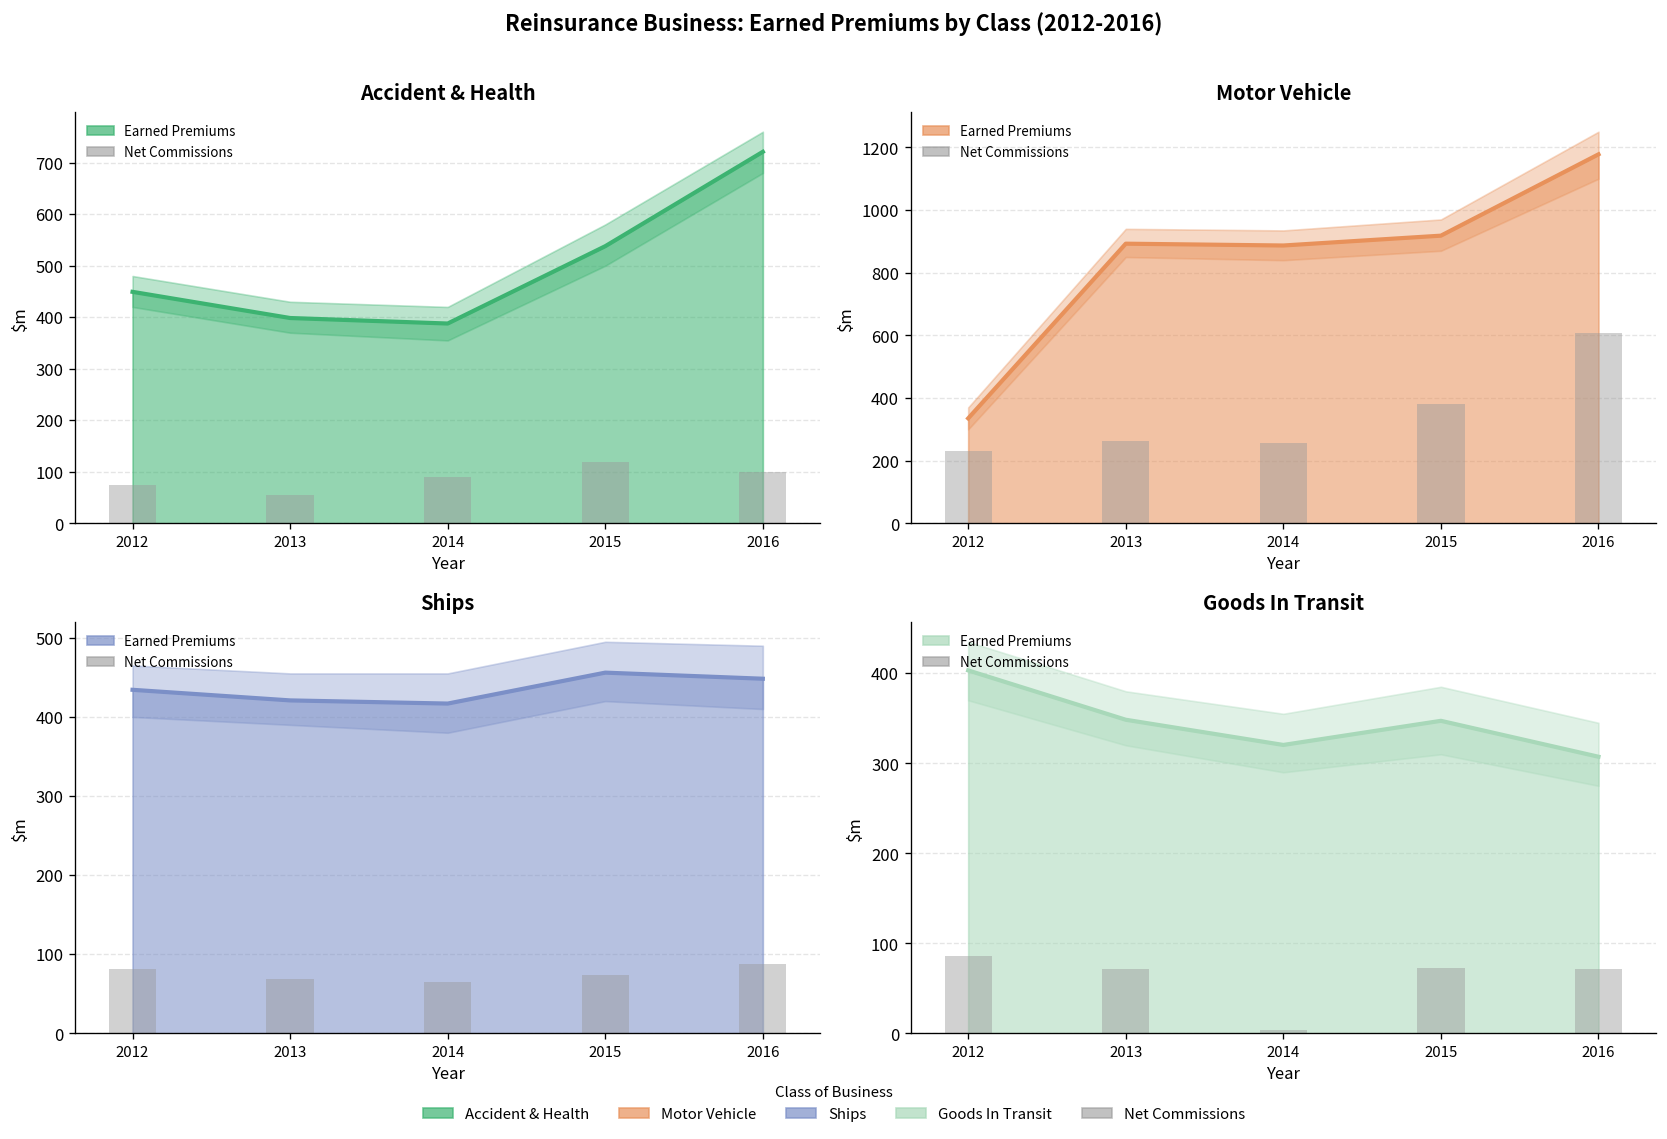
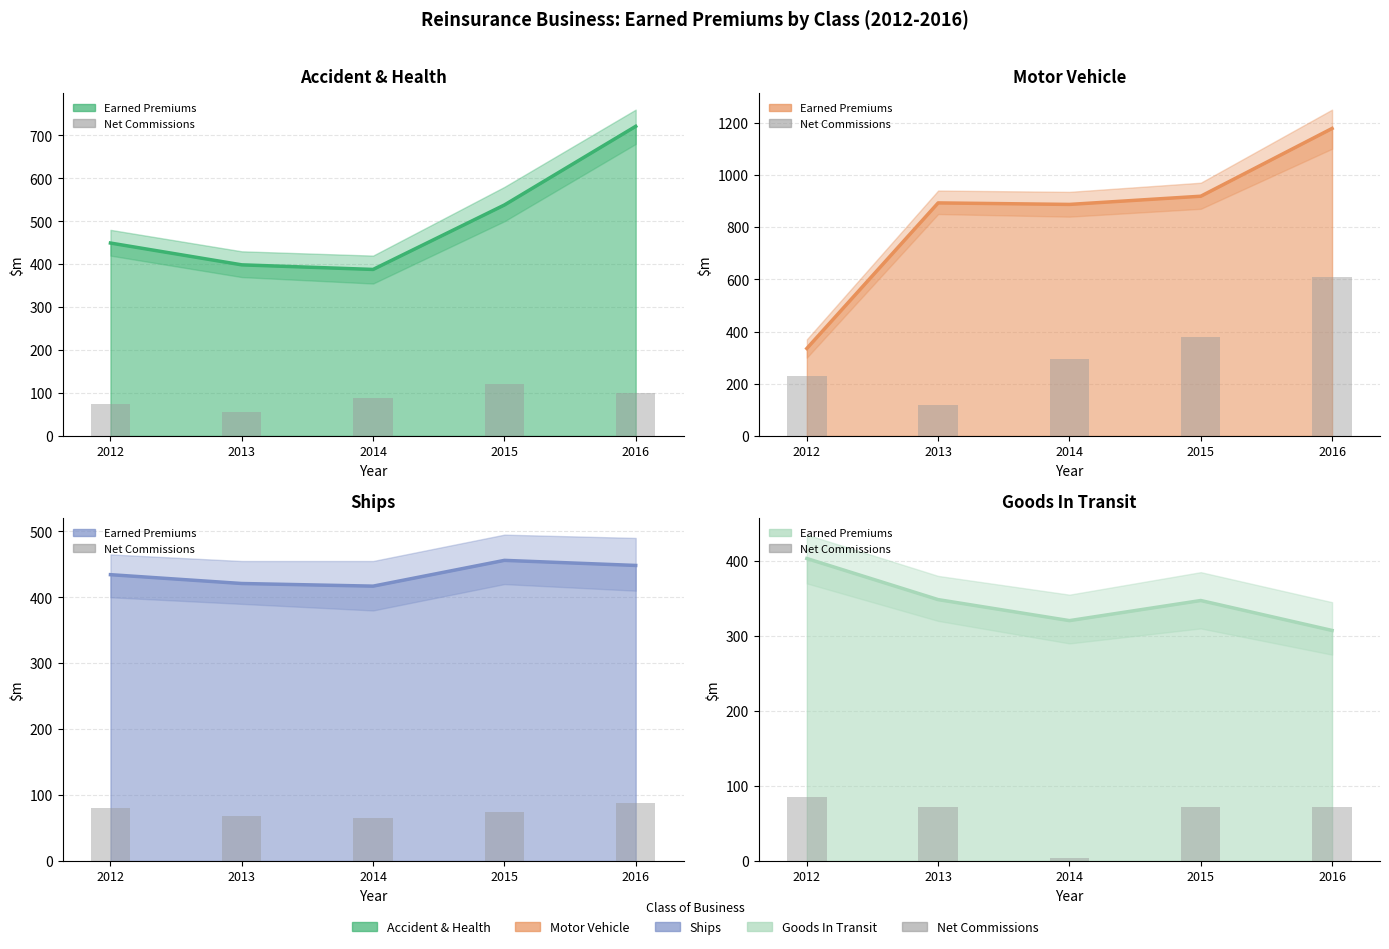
Motor Vehicle, Net Commissions, 2013: 260 -> 120
Motor Vehicle, Net Commissions, 2014: 260 -> 300
